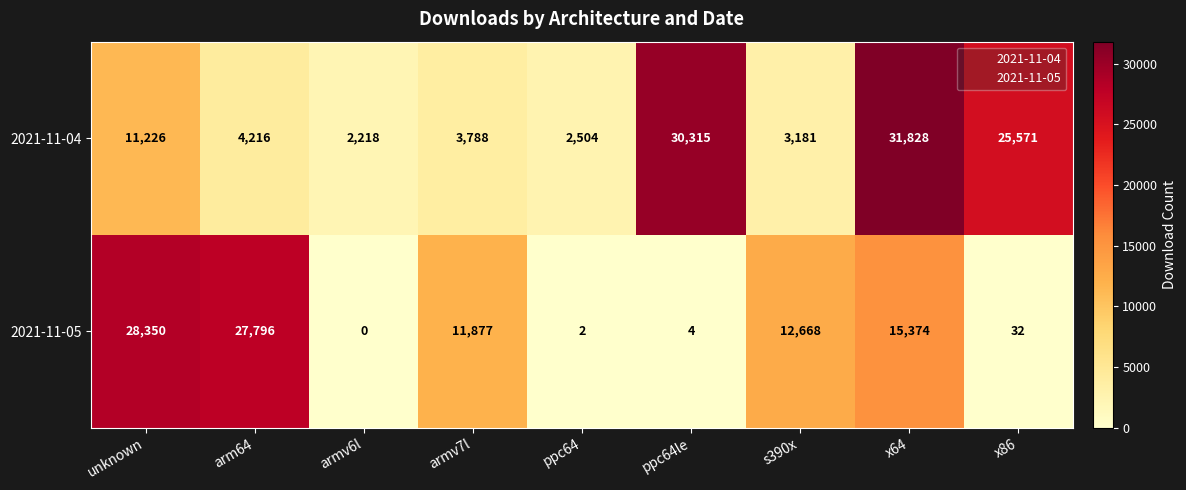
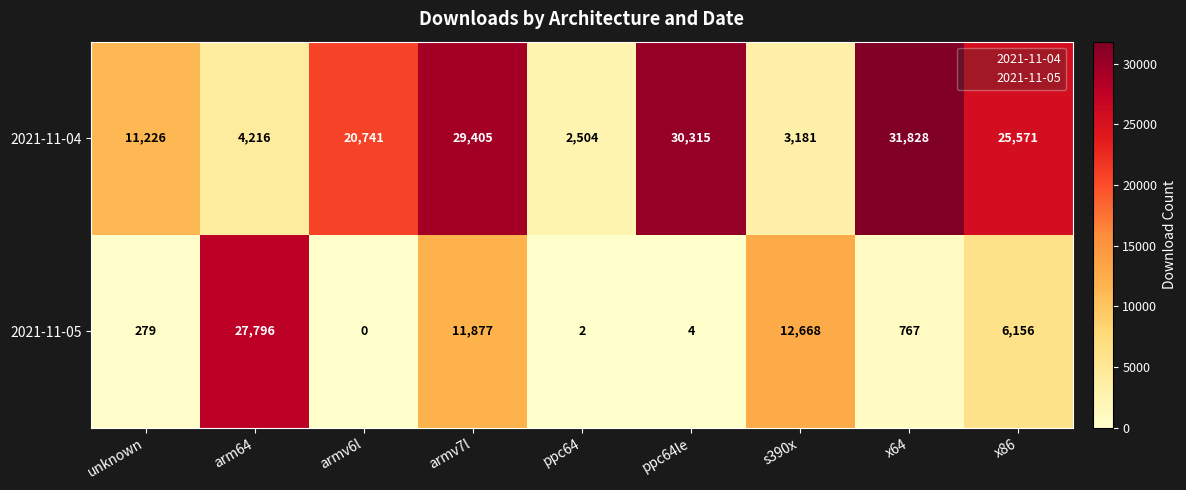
2021-11-04, armv6l: 2,218 -> 20,741
2021-11-04, armv7l: 3,788 -> 29,405
2021-11-05, unknown: 28,350 -> 279
2021-11-05, x64: 15,374 -> 767
2021-11-05, x86: 32 -> 6,156
